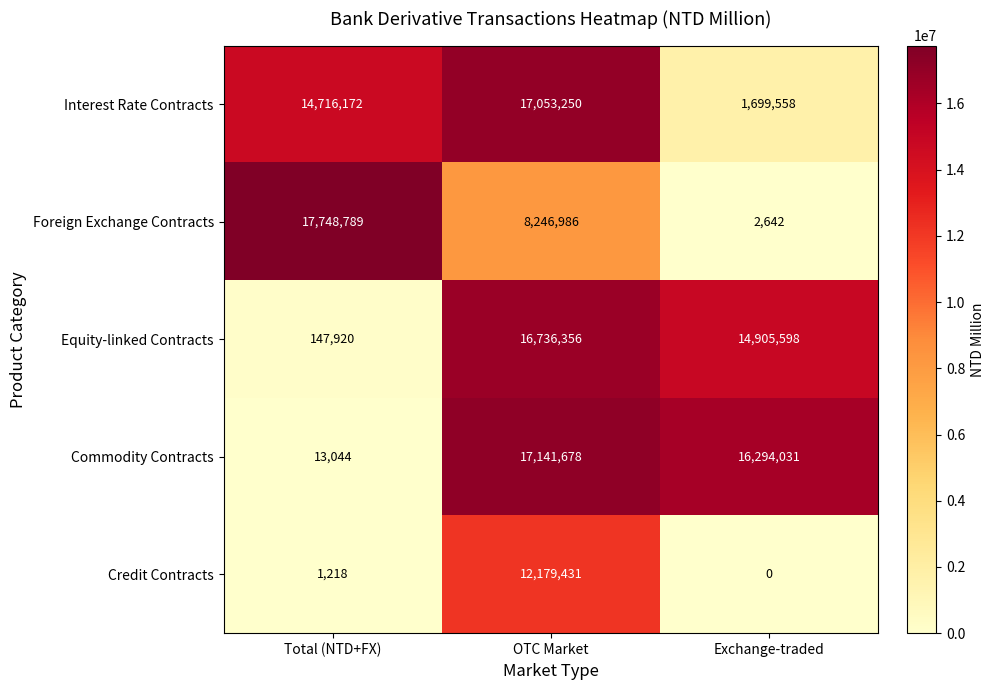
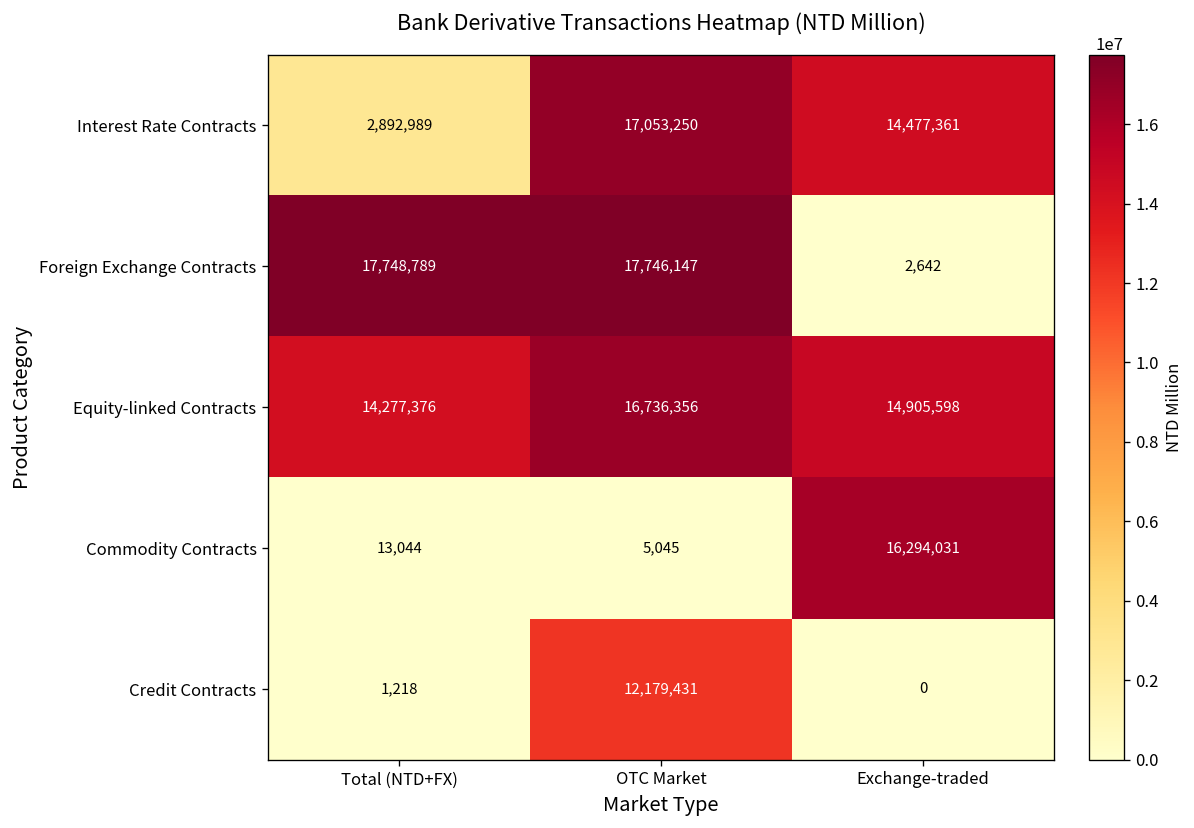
Interest Rate Contracts, Total (NTD+FX): 14,716,172 -> 2,892,989
Interest Rate Contracts, Exchange-traded: 1,699,558 -> 14,477,361
Foreign Exchange Contracts, OTC Market: 8,246,986 -> 17,746,147
Equity-linked Contracts, Total (NTD+FX): 147,920 -> 14,277,376
Commodity Contracts, OTC Market: 17,141,678 -> 5,045
